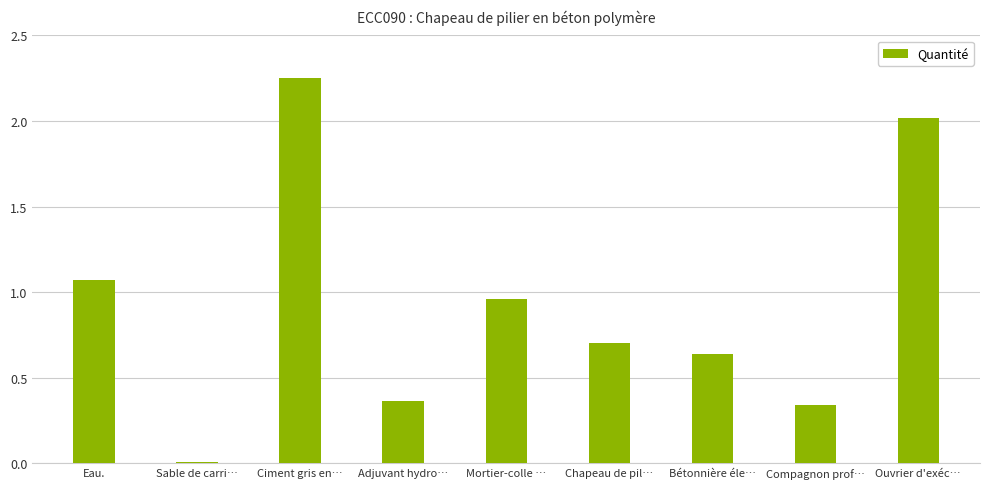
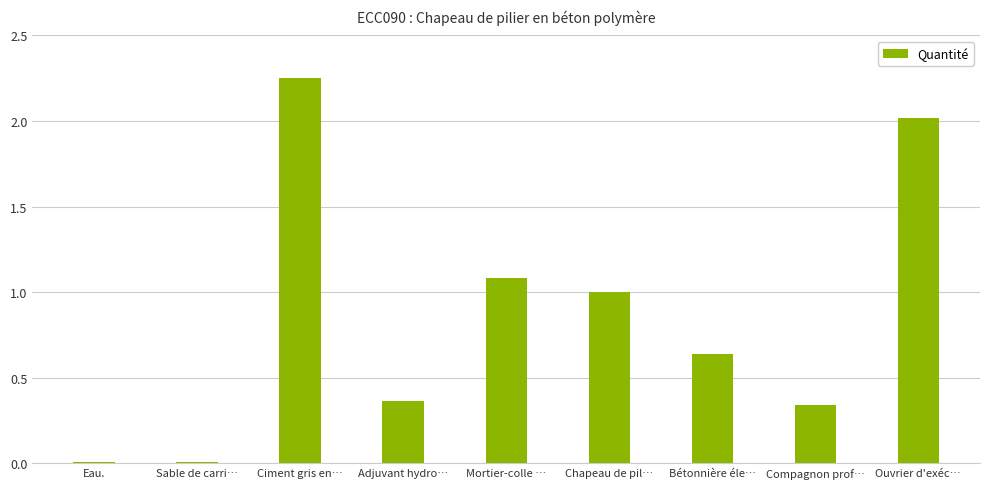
Eau.: 1.07 -> 0.01
Mortier-colle …: 0.96 -> 1.08
Chapeau de pil…: 0.7 -> 1.0
